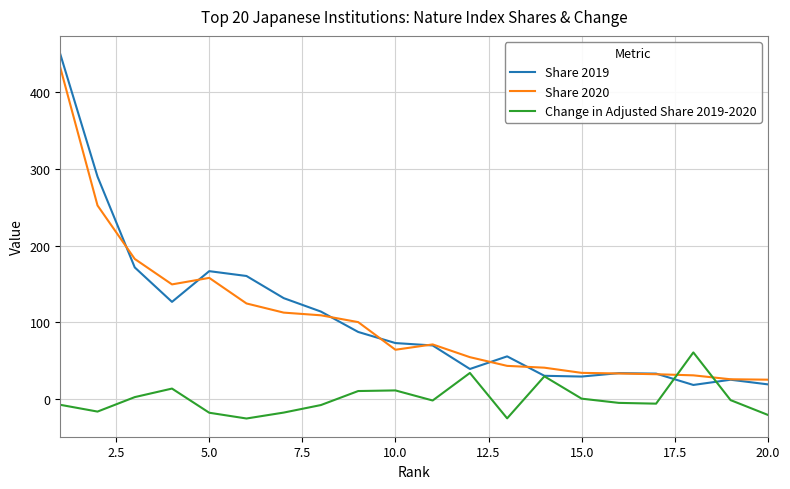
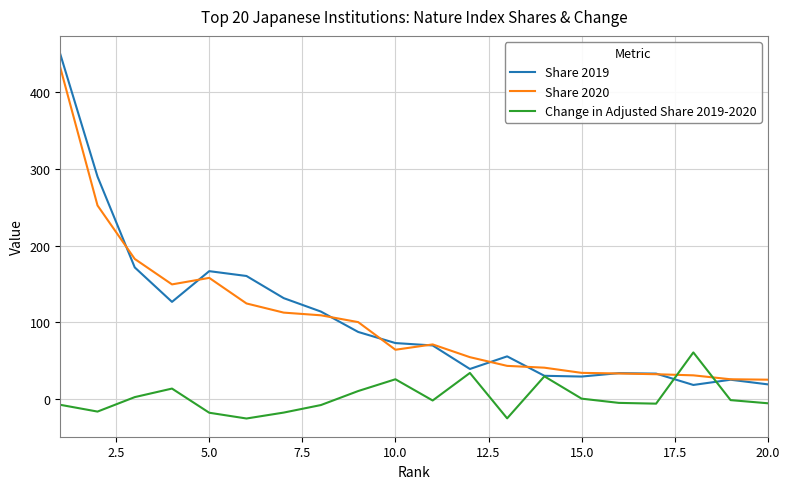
Change in Adjusted Share 2019-2020, 10.0: 10 -> 30
Change in Adjusted Share 2019-2020, 20.0: -20 -> -10
